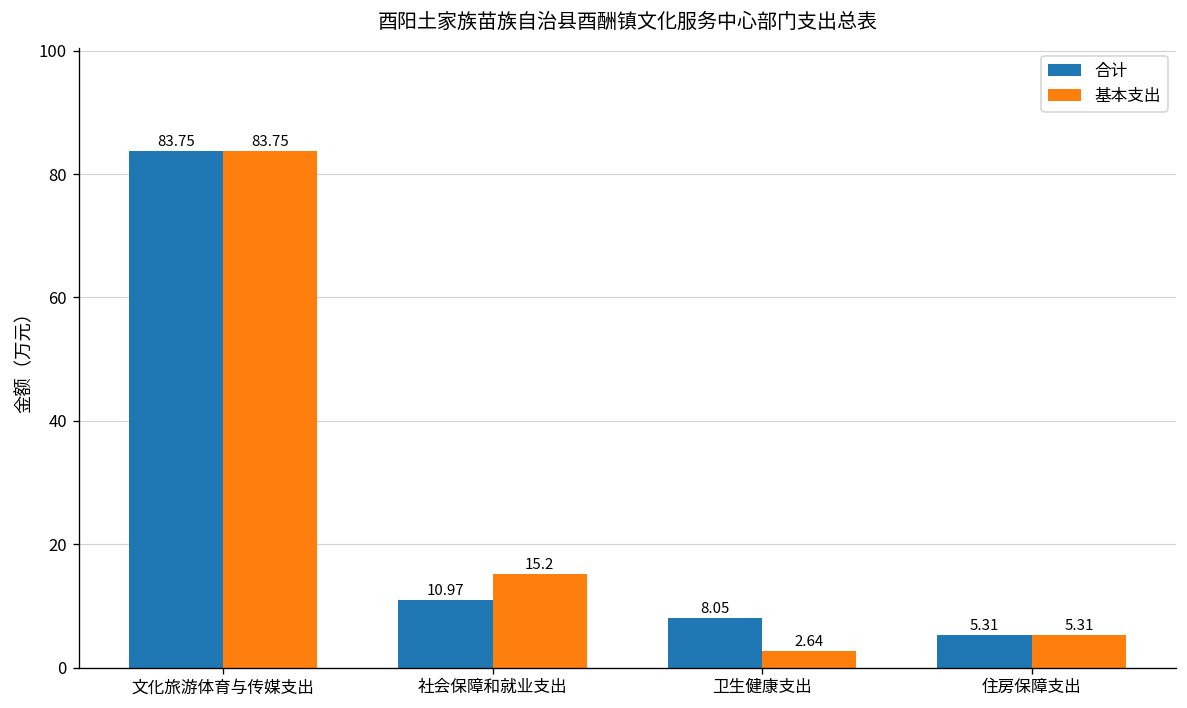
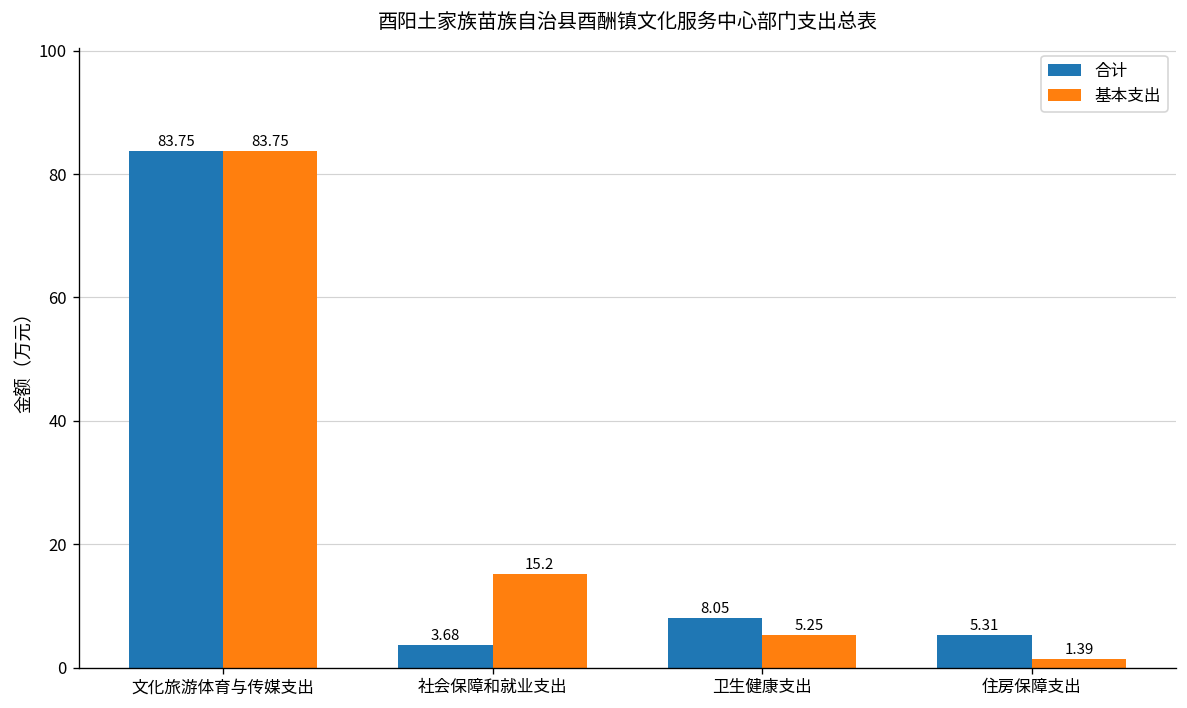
合计, 社会保障和就业支出: 10.97 -> 3.68
基本支出, 卫生健康支出: 2.64 -> 5.25
基本支出, 住房保障支出: 5.31 -> 1.39
